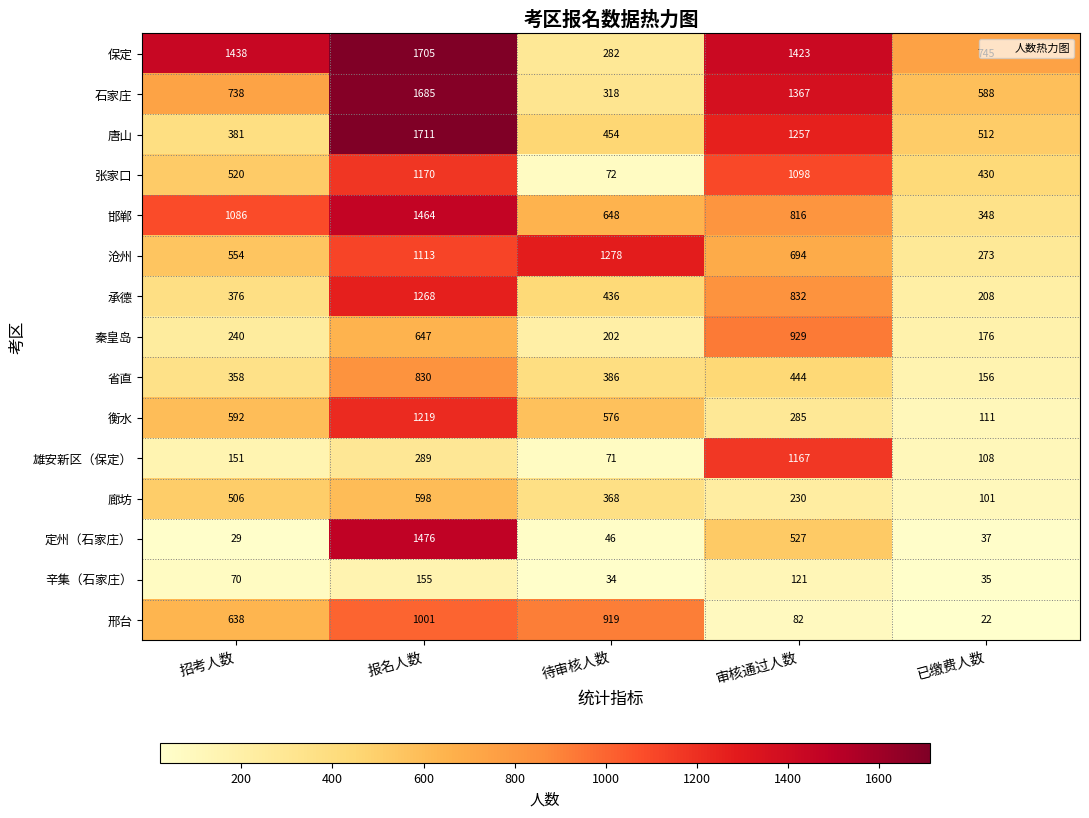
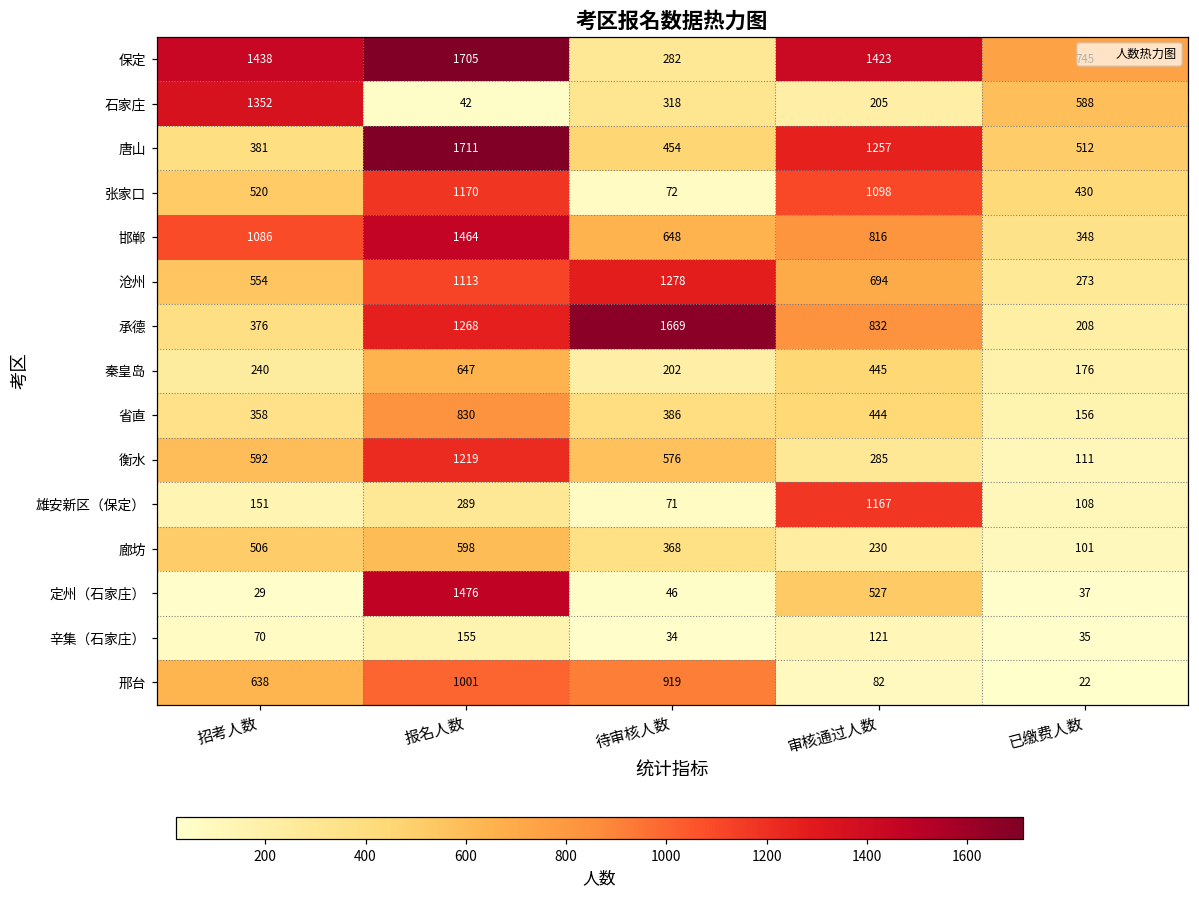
石家庄, 招考人数: 738 -> 1352
石家庄, 报名人数: 1685 -> 42
石家庄, 审核通过人数: 1367 -> 205
承德, 待审核人数: 436 -> 1669
秦皇岛, 审核通过人数: 929 -> 445
